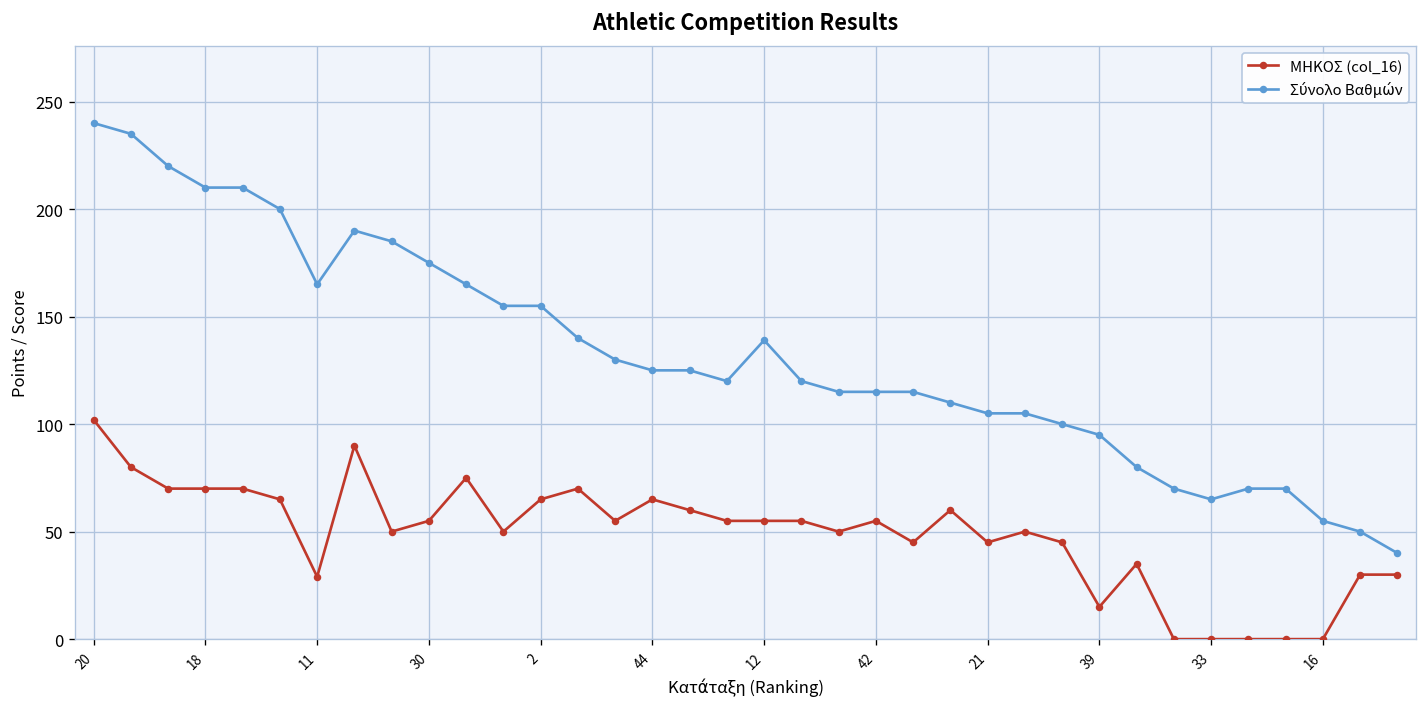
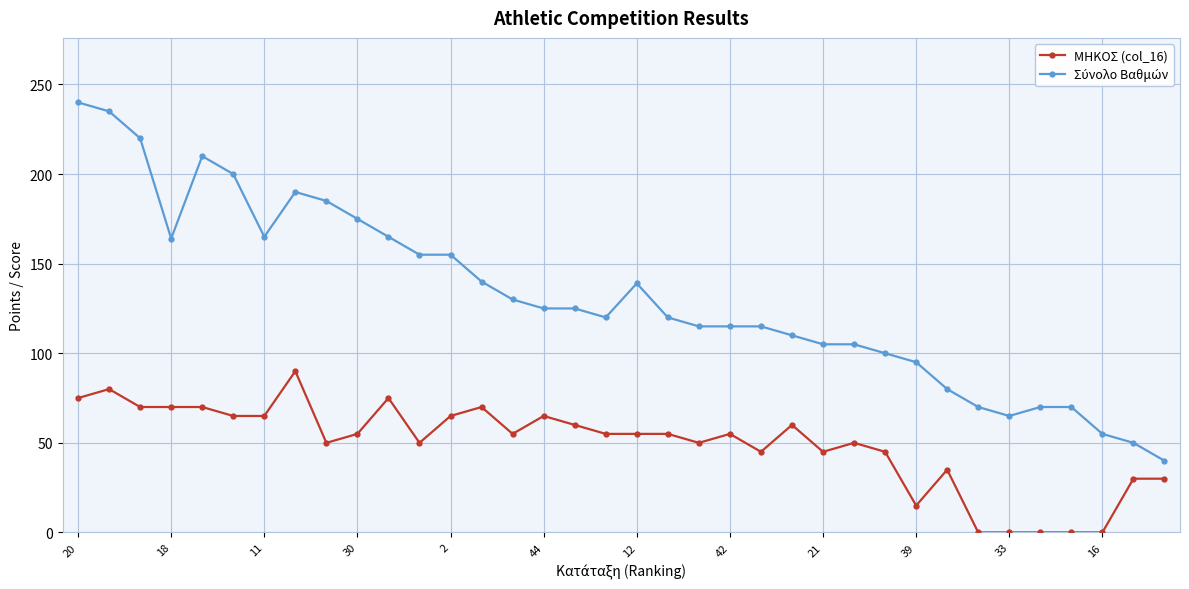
ΜΗΚΟΣ (col_16), 20: 102 -> 75
Σύνολο Βαθμών, 18: 210 -> 164
ΜΗΚΟΣ (col_16), 11: 29 -> 65
